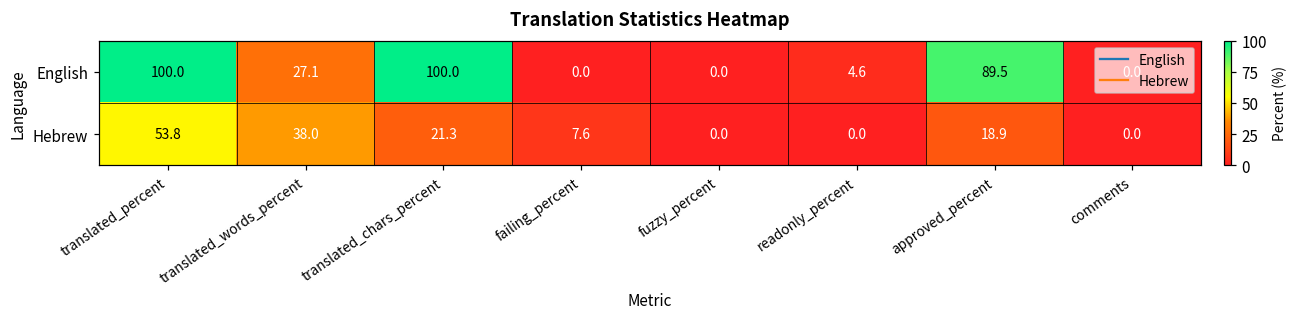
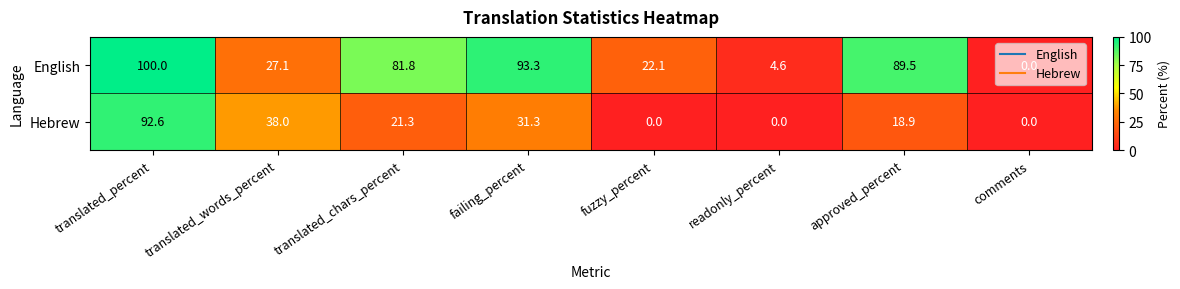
English, translated_chars_percent: 100.0 -> 81.8
English, failing_percent: 0.0 -> 93.3
English, fuzzy_percent: 0.0 -> 22.1
Hebrew, translated_percent: 53.8 -> 92.6
Hebrew, failing_percent: 7.6 -> 31.3
